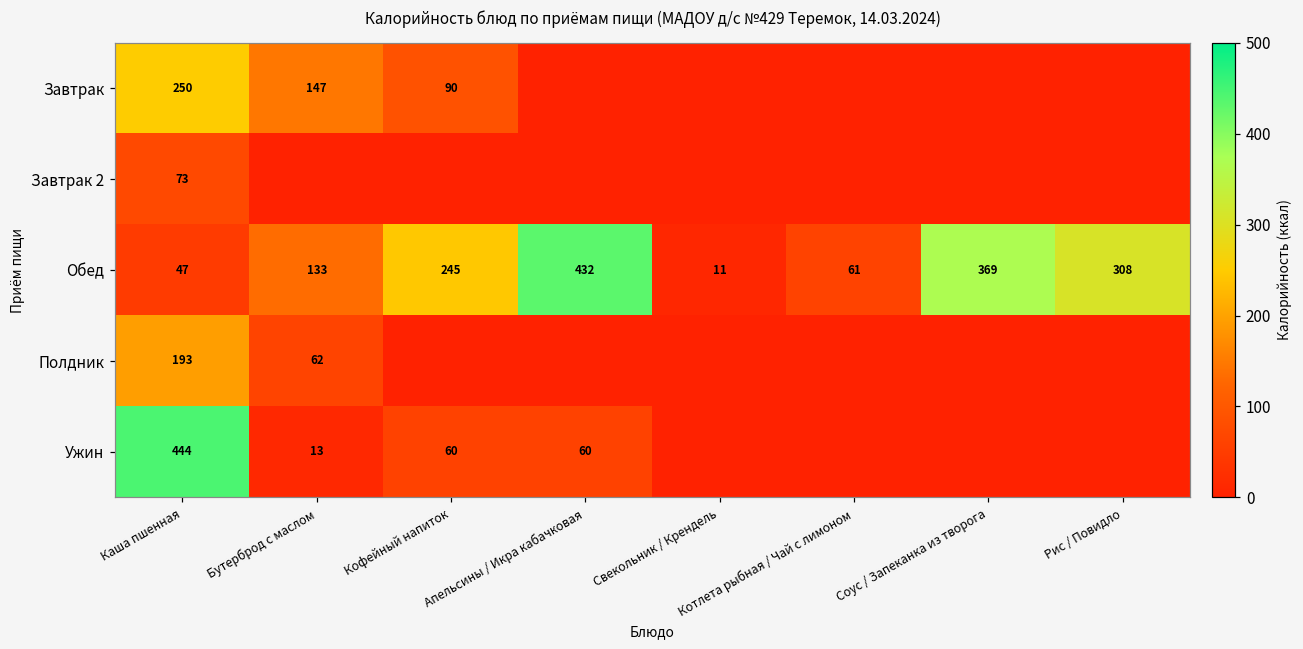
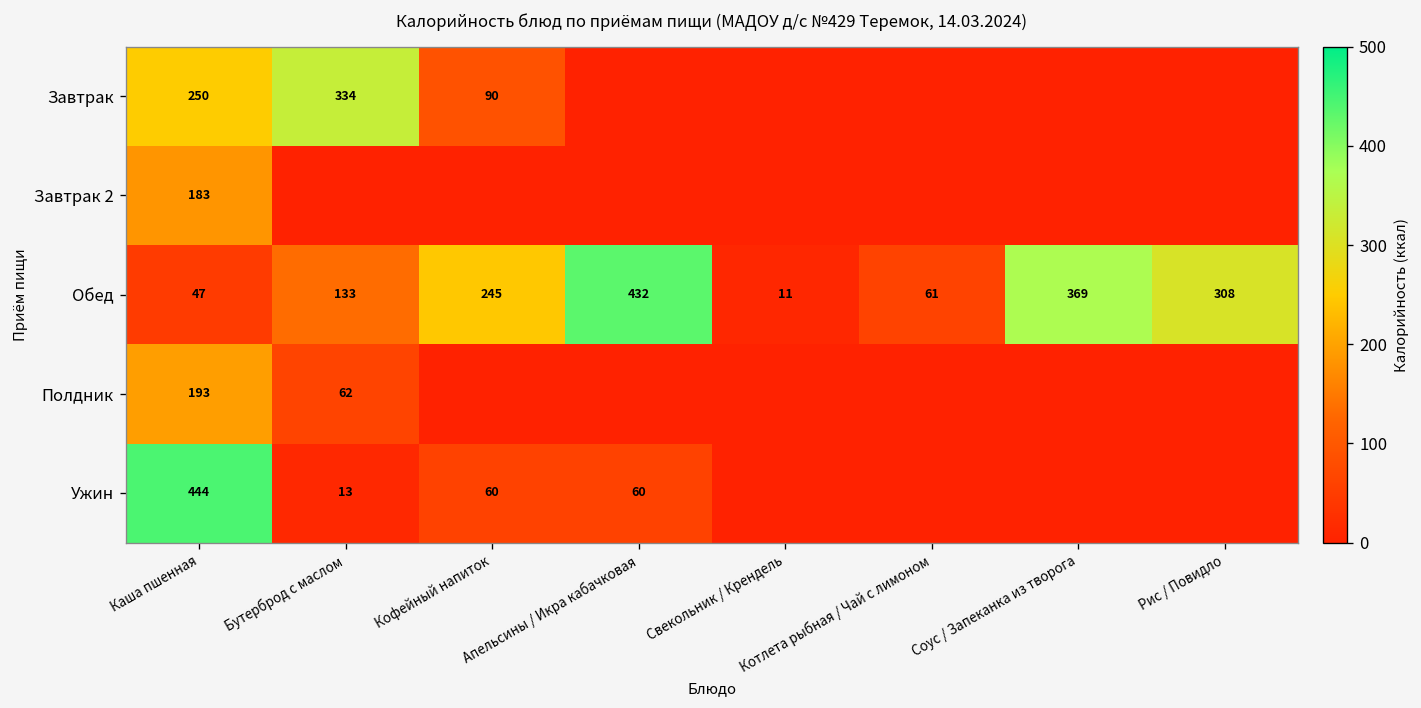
Завтрак, Бутерброд с маслом: 147 -> 334
Завтрак 2, Каша пшенная: 73 -> 183
